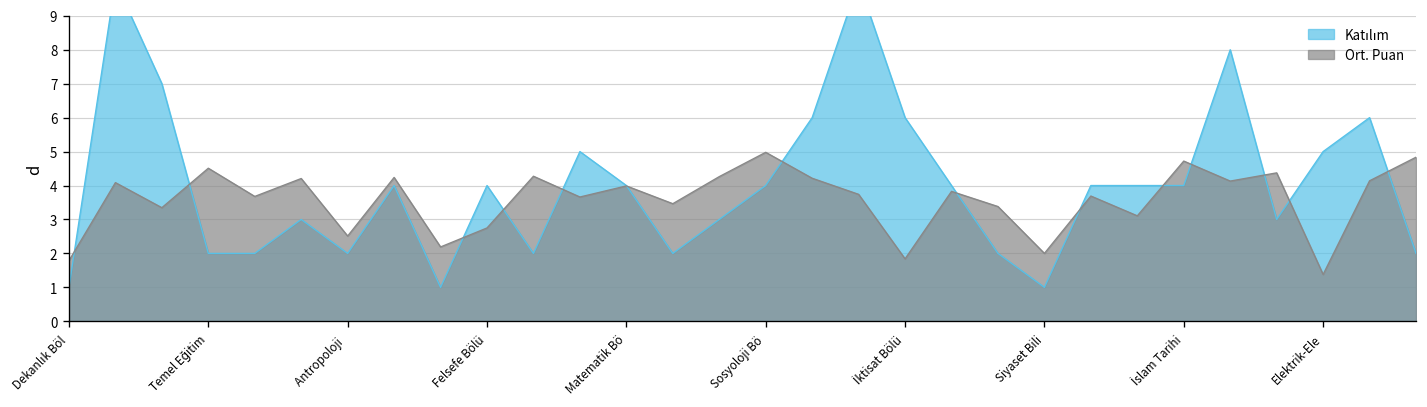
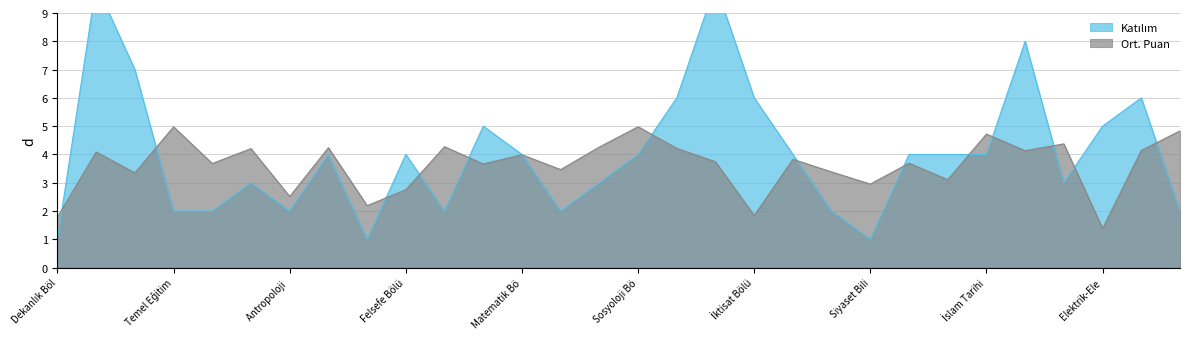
Ort. Puan, Temel Eğitim: 4.5 -> 5.0
Ort. Puan, Siyaset Bili: 2.0 -> 3.0
